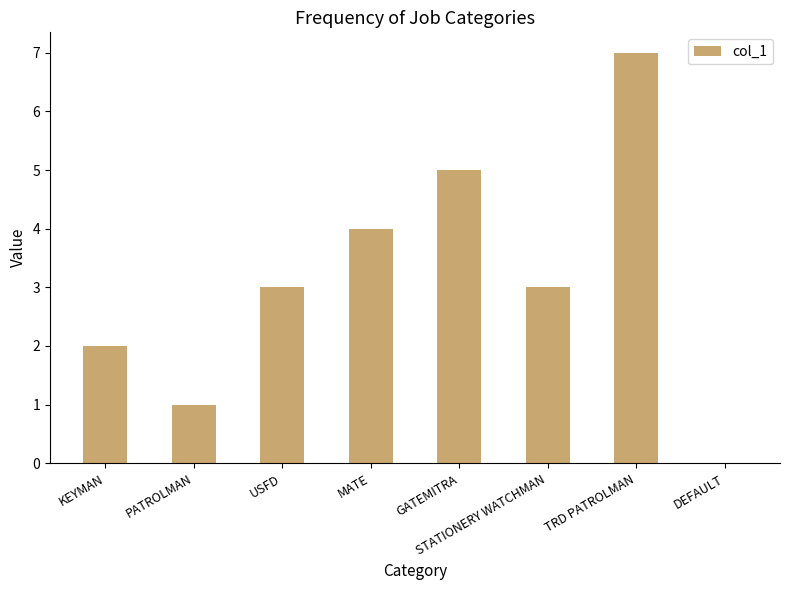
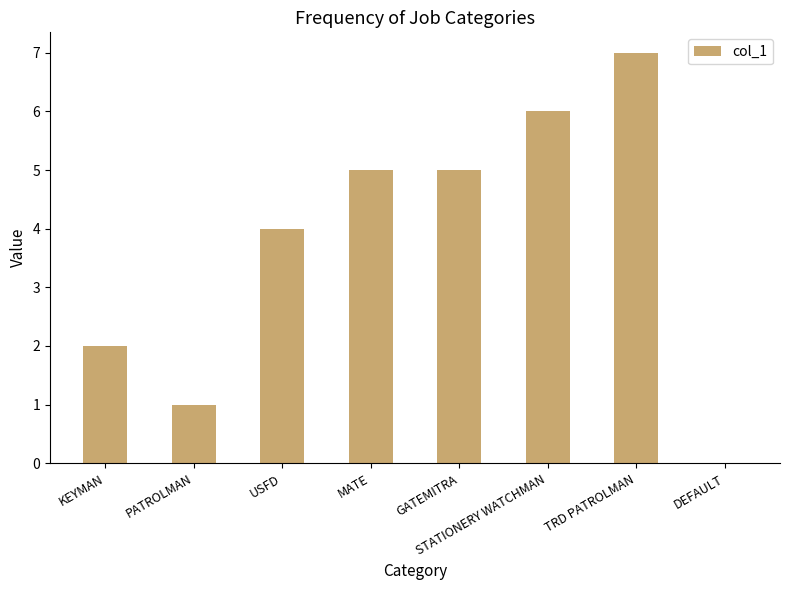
USFD: 3 -> 4
MATE: 4 -> 5
STATIONERY WATCHMAN: 3 -> 6
